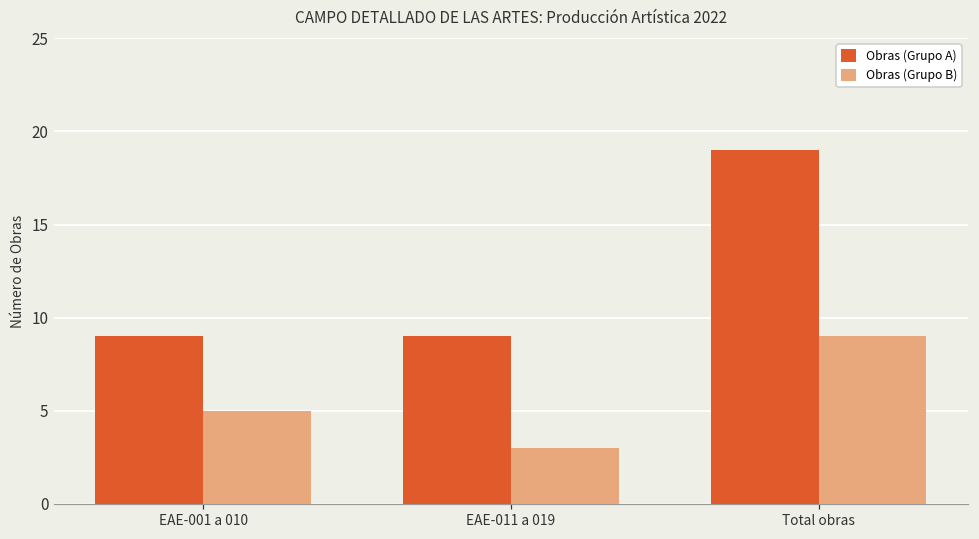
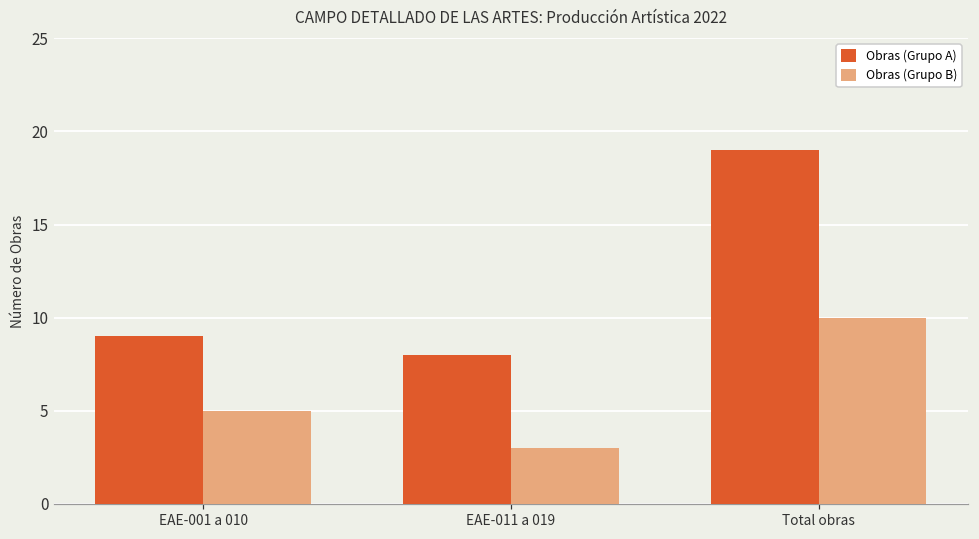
Obras (Grupo A), EAE-011 a 019: 9 -> 8
Obras (Grupo B), Total obras: 9 -> 10
